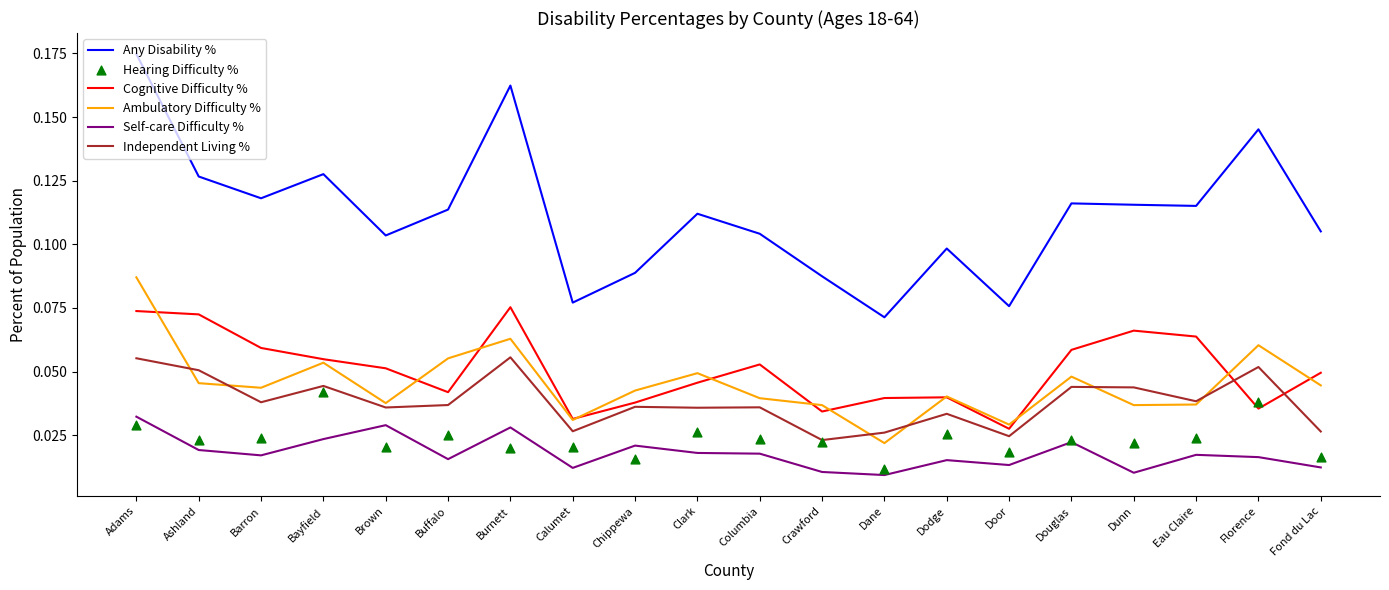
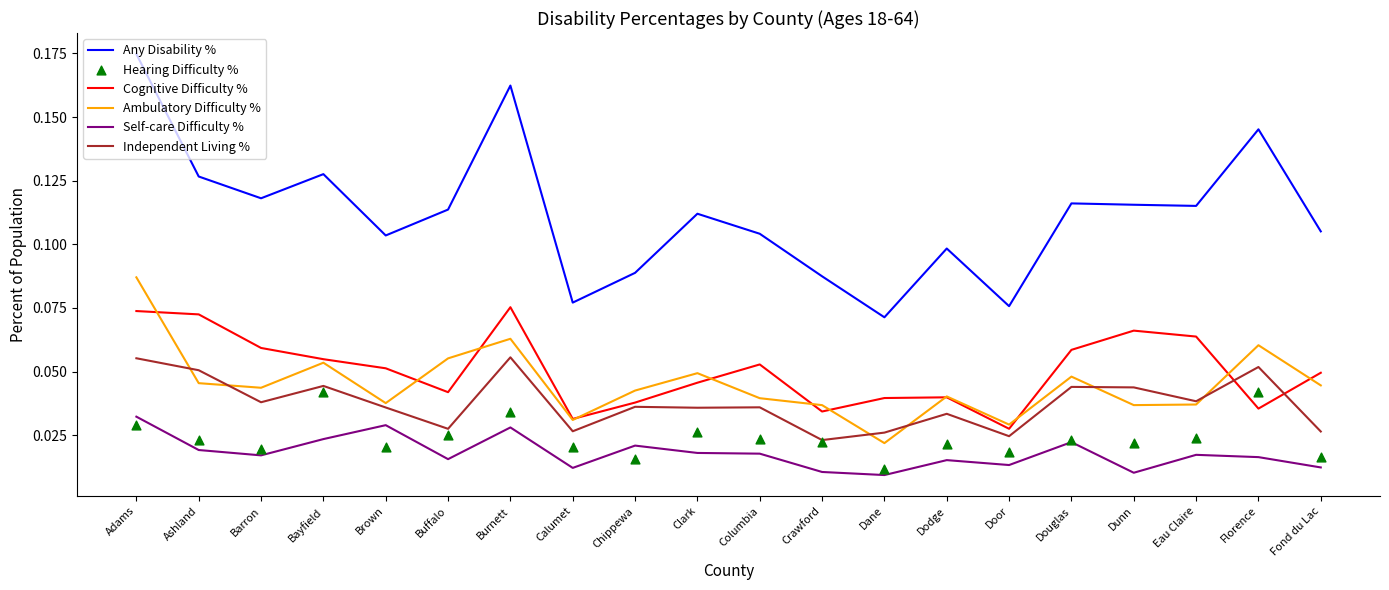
Hearing Difficulty %, Barron: 0.024 -> 0.020
Independent Living %, Buffalo: 0.037 -> 0.027
Hearing Difficulty %, Burnett: 0.020 -> 0.034
Hearing Difficulty %, Dodge: 0.025 -> 0.022
Hearing Difficulty %, Florence: 0.038 -> 0.042
